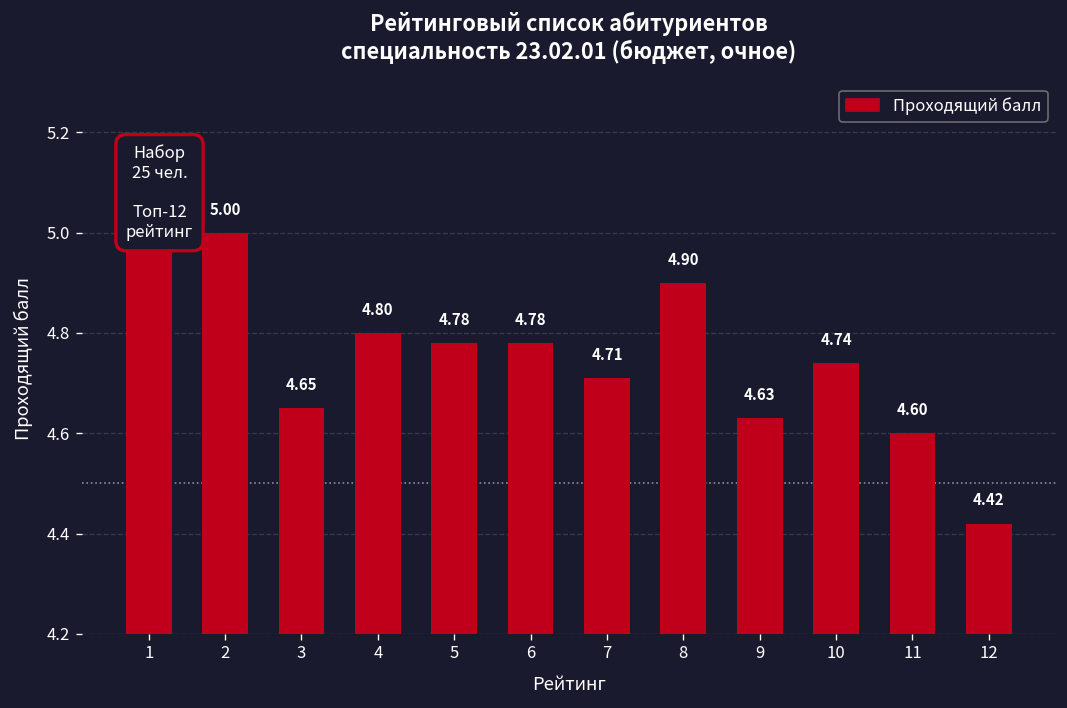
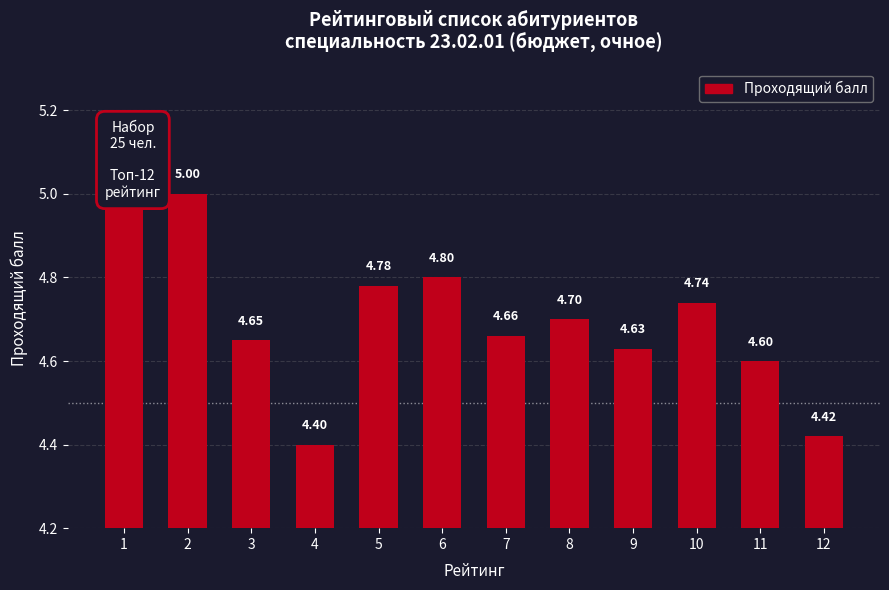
4: 4.80 -> 4.40
6: 4.78 -> 4.80
7: 4.71 -> 4.66
8: 4.90 -> 4.70
